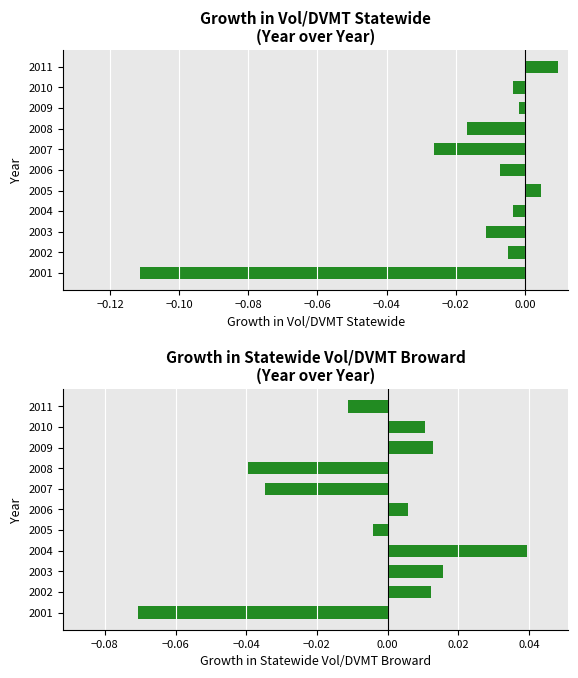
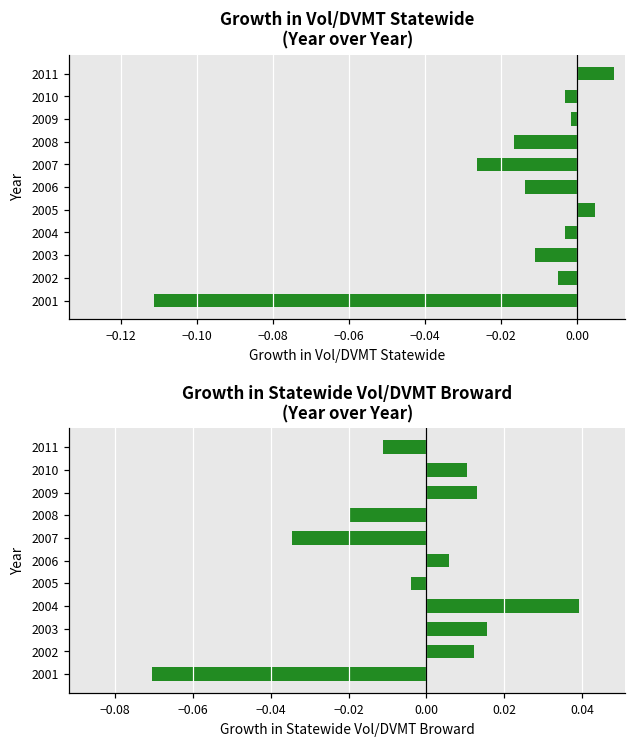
Growth in Vol/DVMT Statewide (Year over Year), 2006: -0.007 -> -0.014
Growth in Statewide Vol/DVMT Broward (Year over Year), 2008: -0.039 -> -0.020
